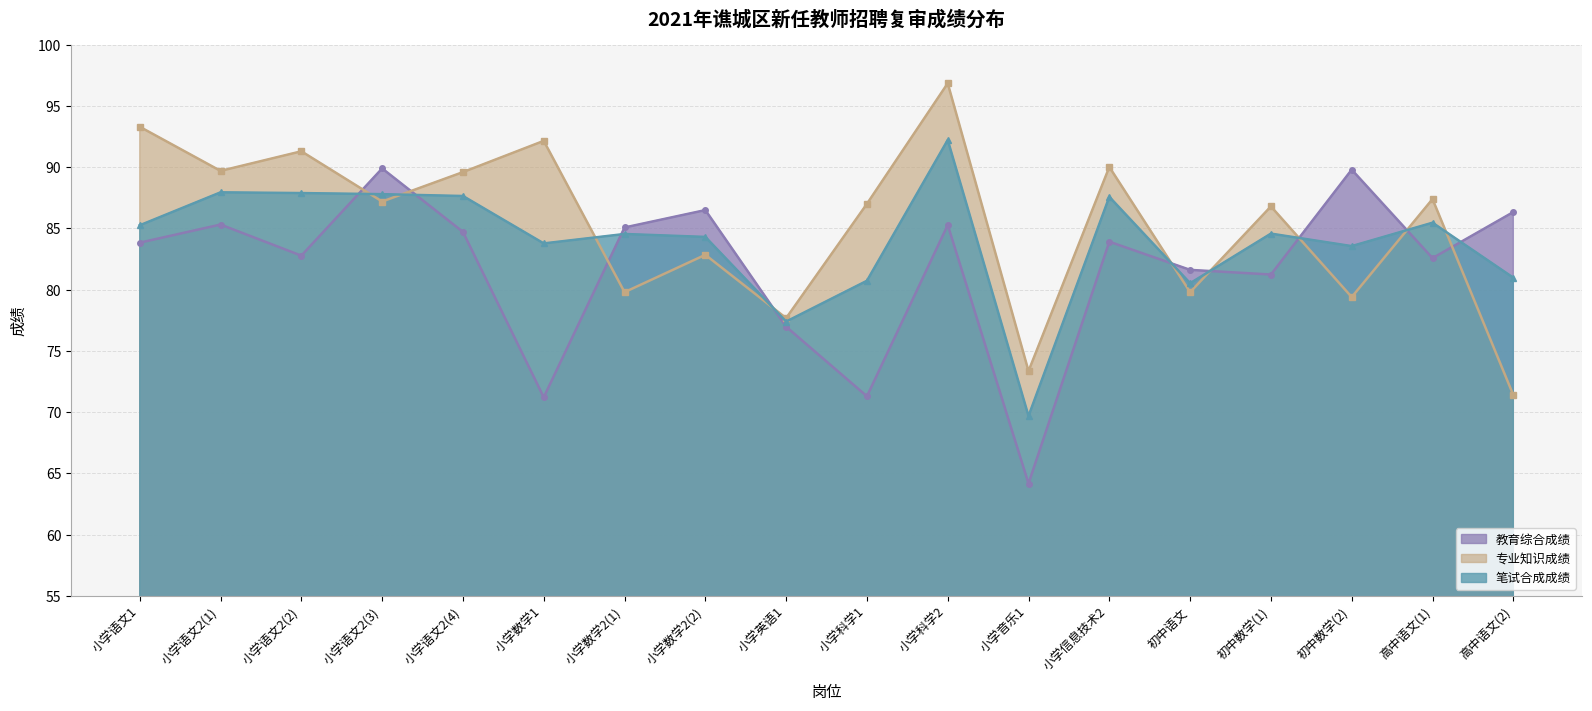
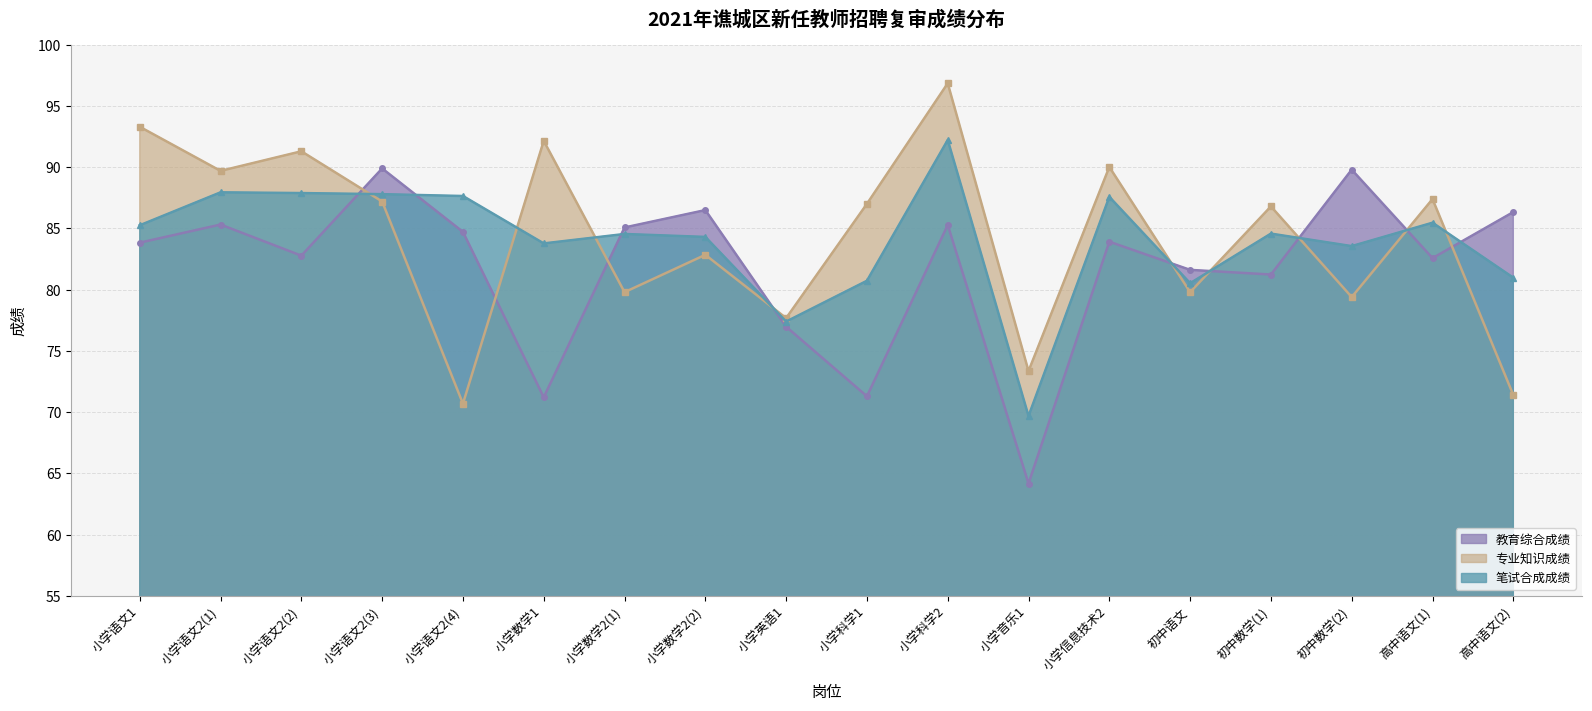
专业知识成绩, 小学语文2(4): 89.6 -> 70.7
